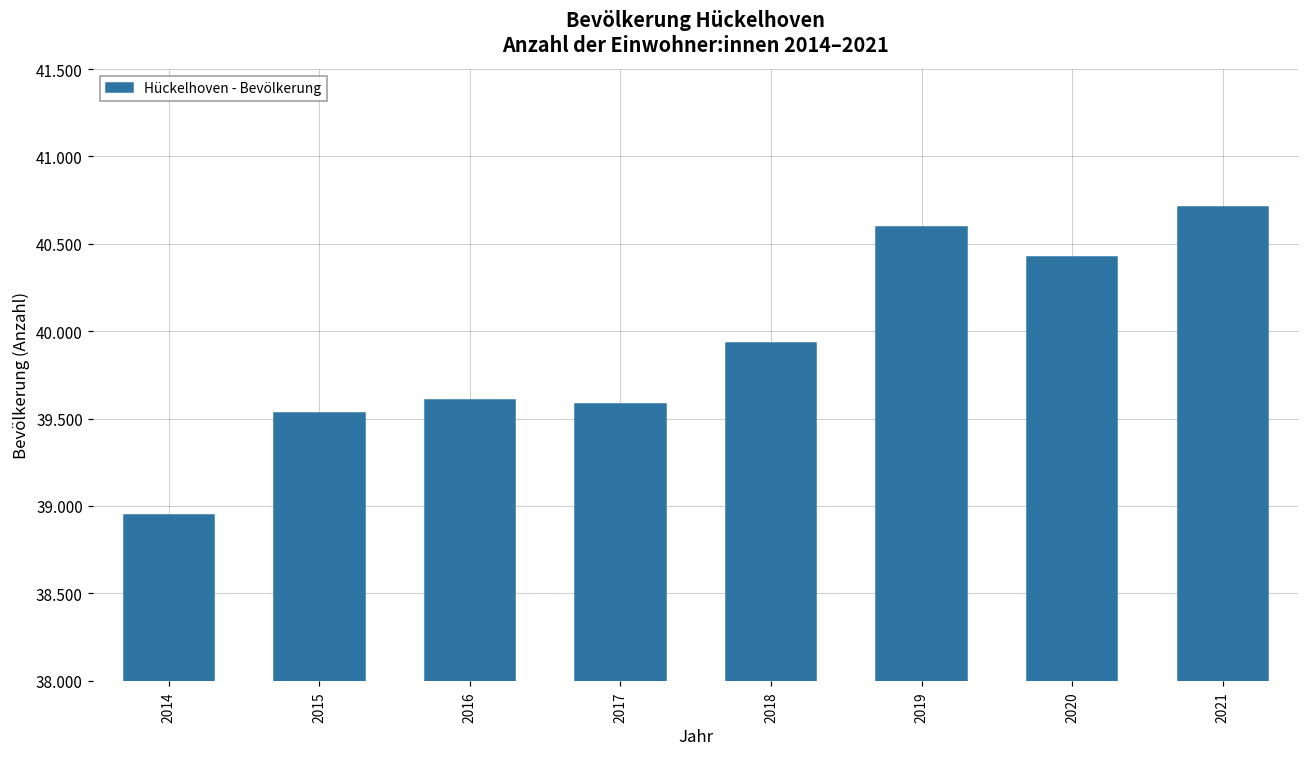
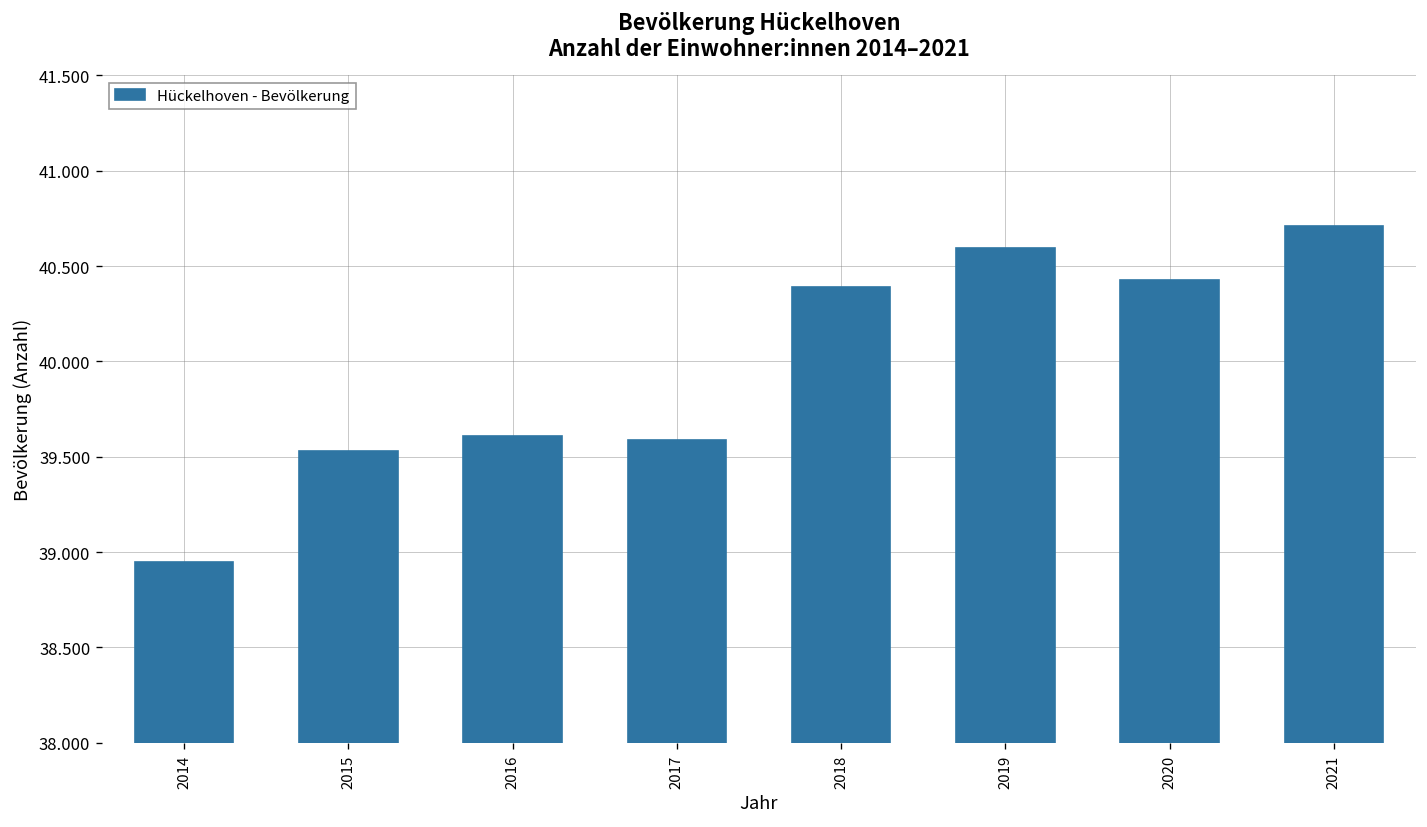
2018: 39.93 -> 40.39
